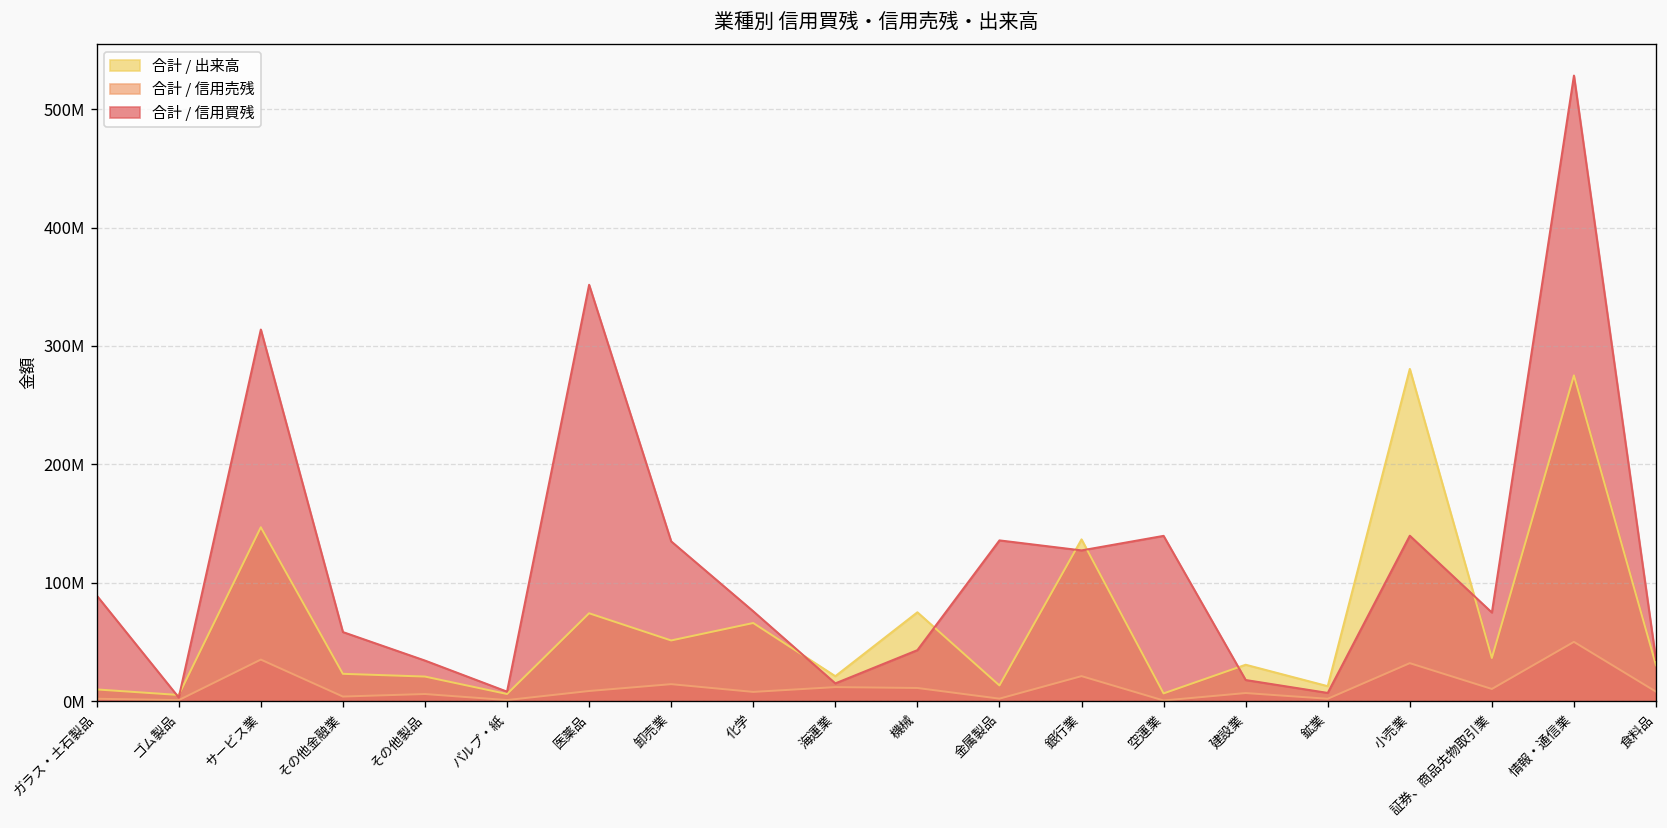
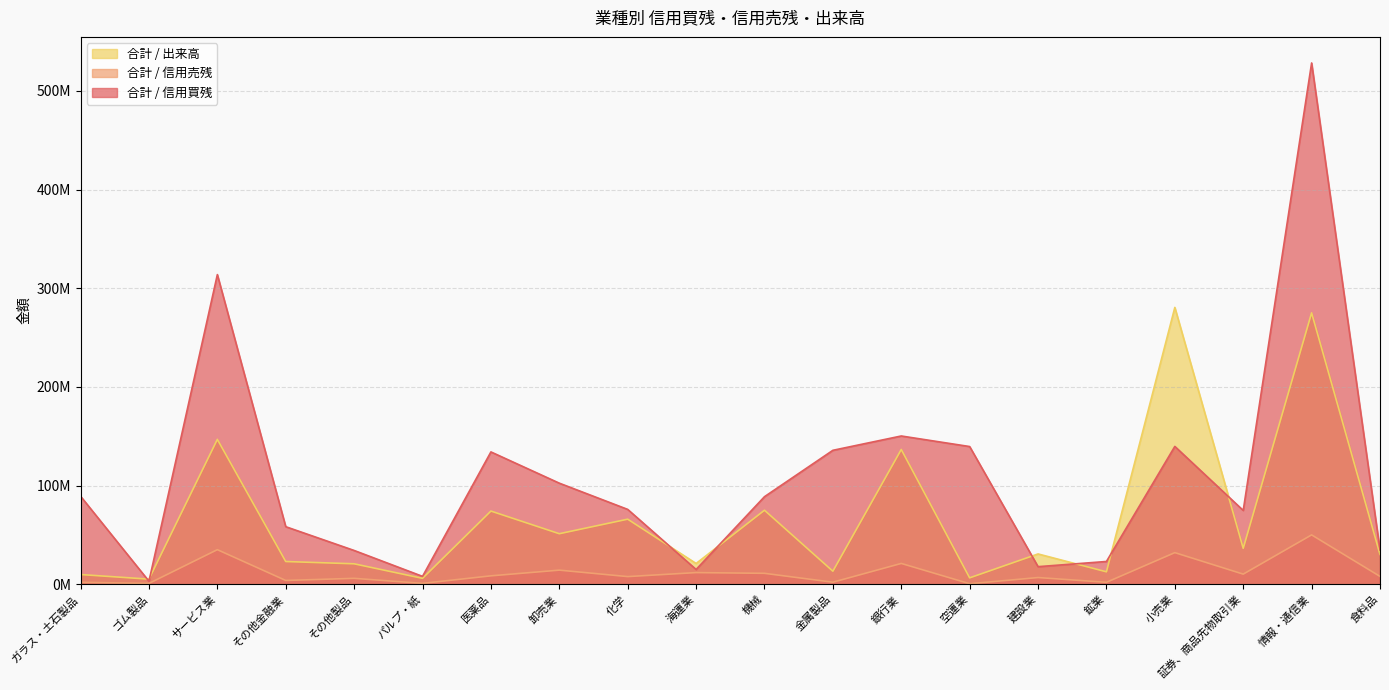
合計 / 信用買残, 医薬品: 350000000 -> 130000000
合計 / 信用買残, 卸売業: 130000000 -> 100000000
合計 / 信用買残, 機械: 40000000 -> 90000000
合計 / 信用買残, 銀行業: 130000000 -> 150000000
合計 / 信用買残, 鉱業: 10000000 -> 20000000
